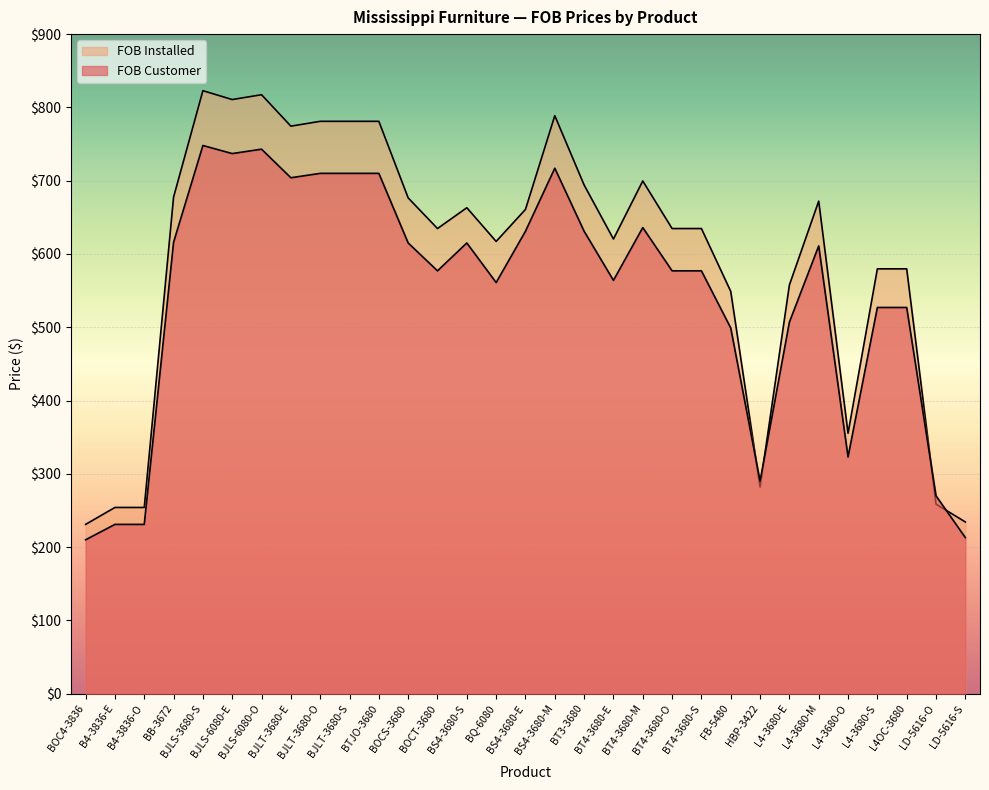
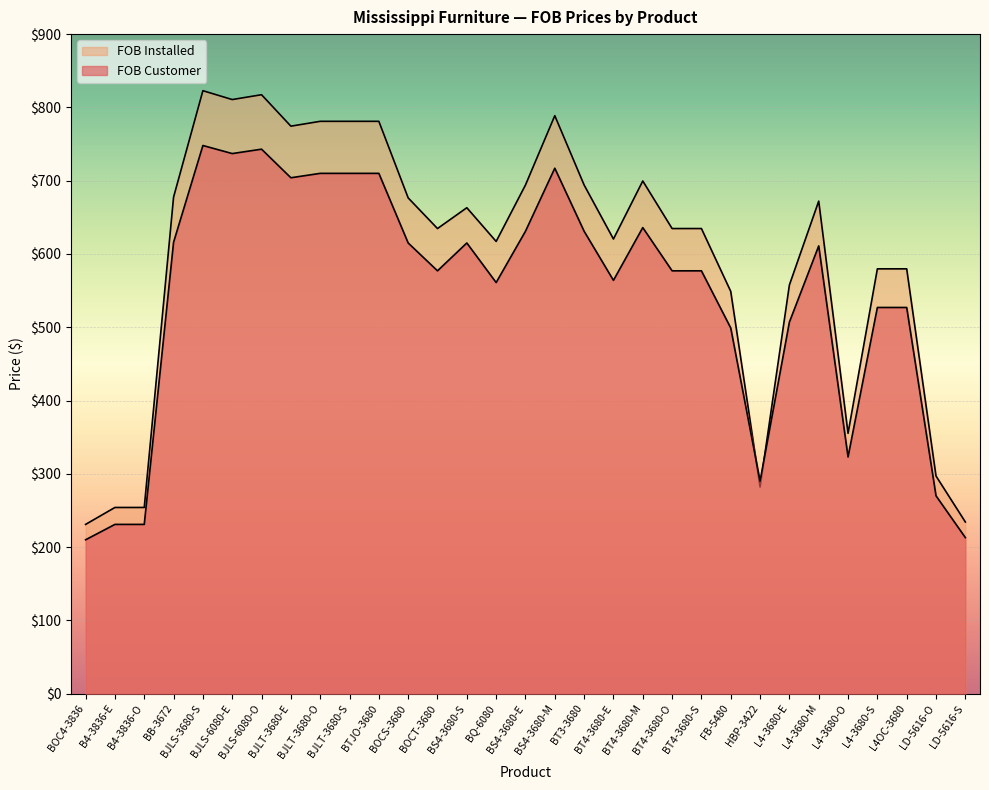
FOB Installed, BS4-3680-E: $660 -> $690
FOB Installed, LD-5616-O: $260 -> $300
